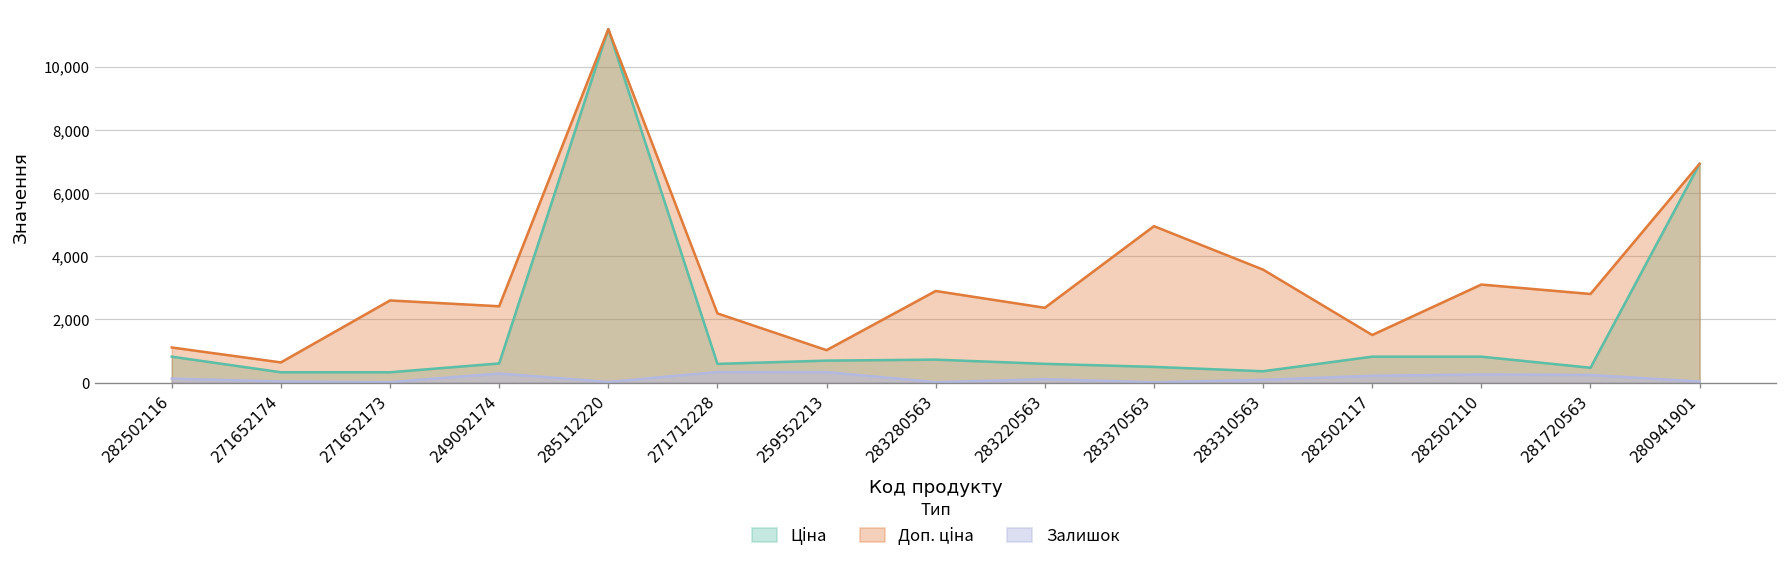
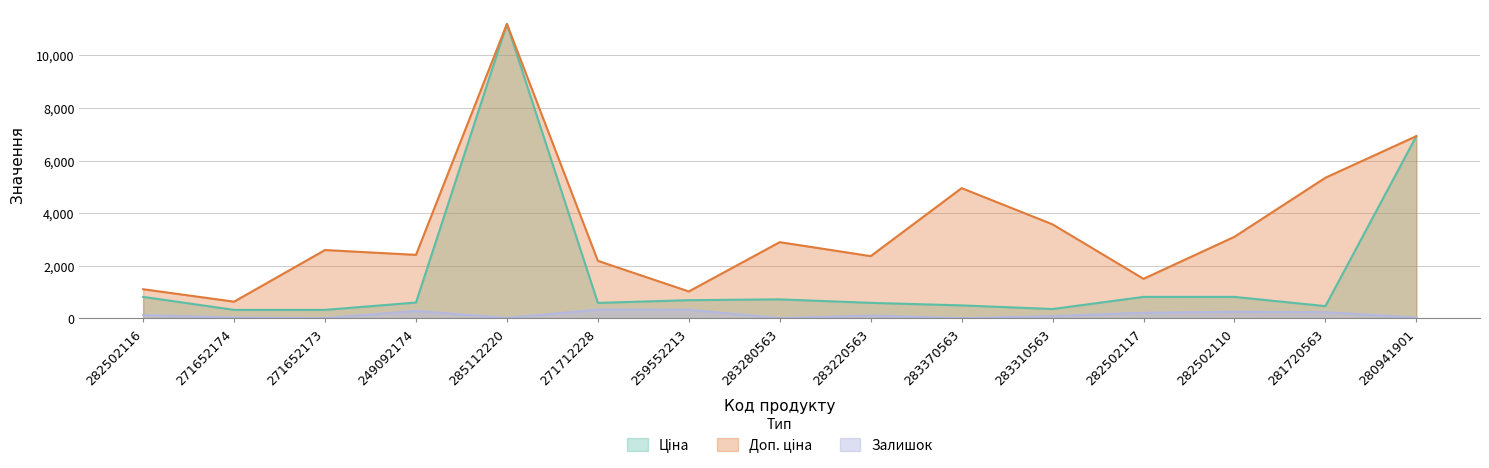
Доп. ціна, 281720563: 2,800 -> 5,300
